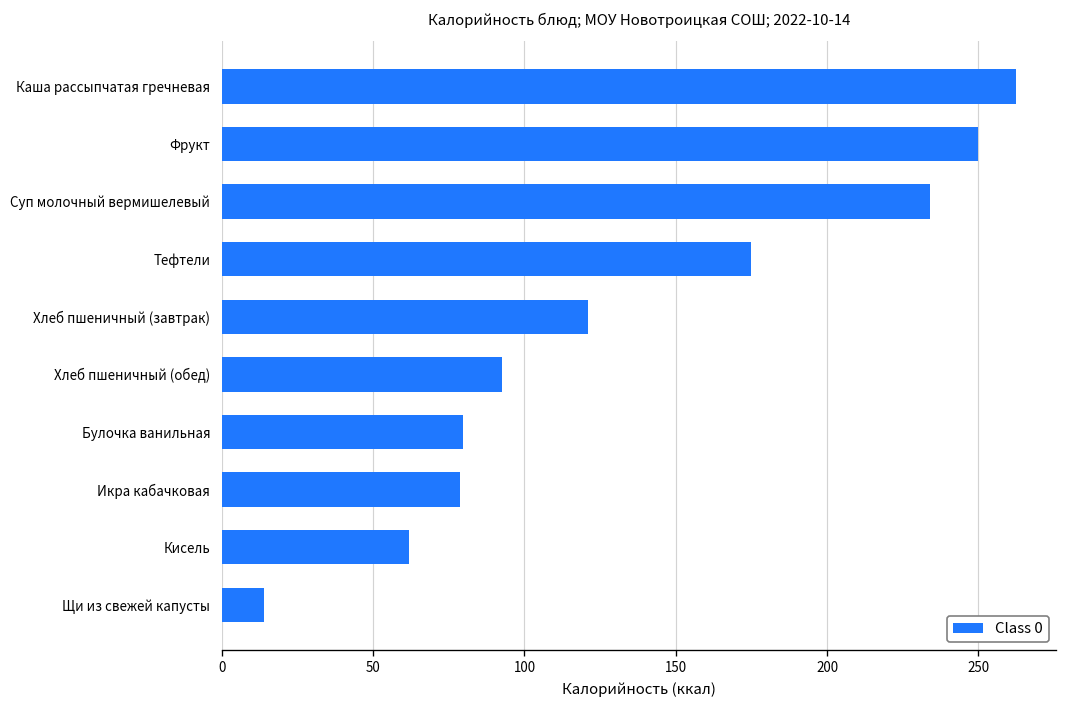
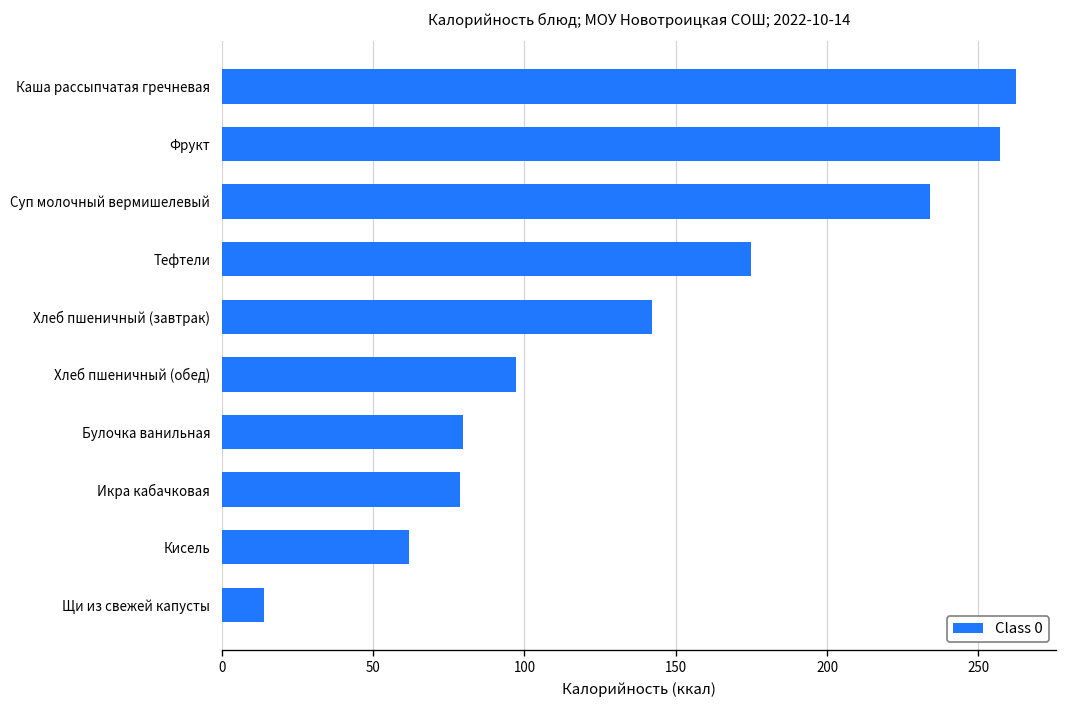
Фрукт: 250 -> 257
Хлеб пшеничный (завтрак): 121 -> 142
Хлеб пшеничный (обед): 93 -> 97
